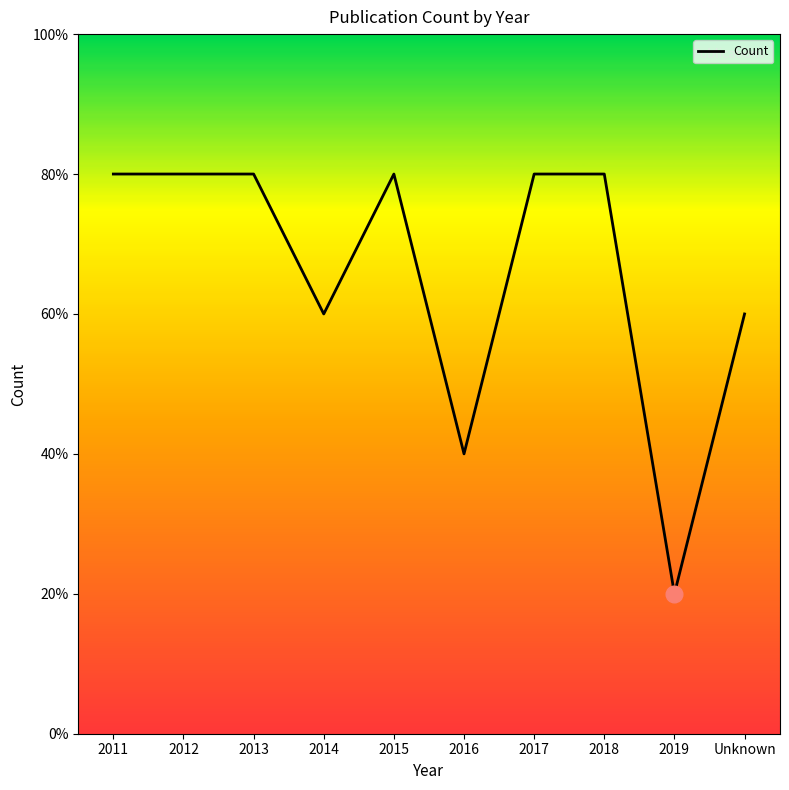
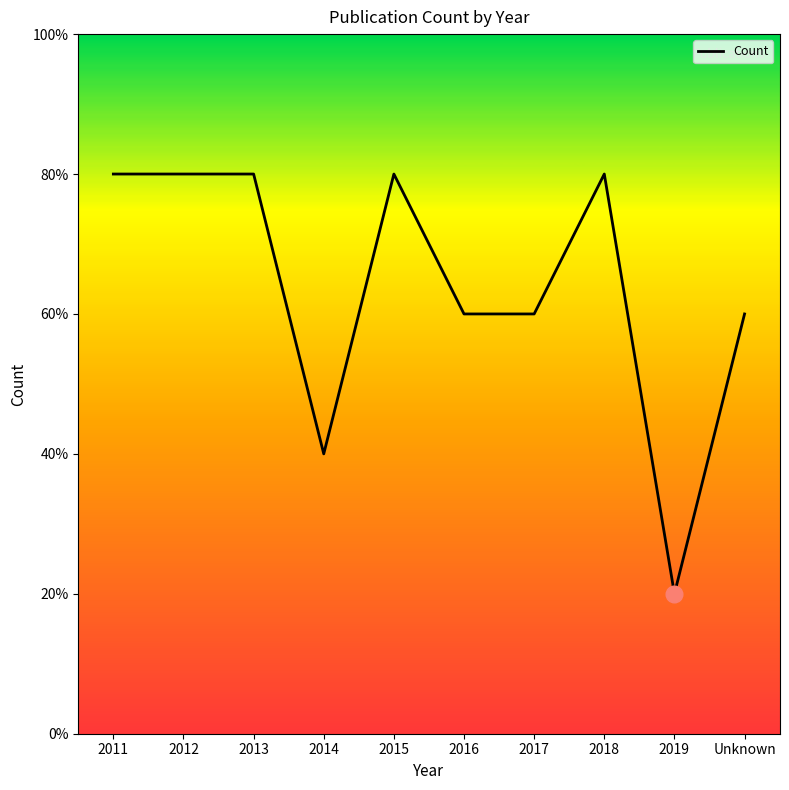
Count, 2014: 60% -> 40%
Count, 2016: 40% -> 60%
Count, 2017: 80% -> 60%
